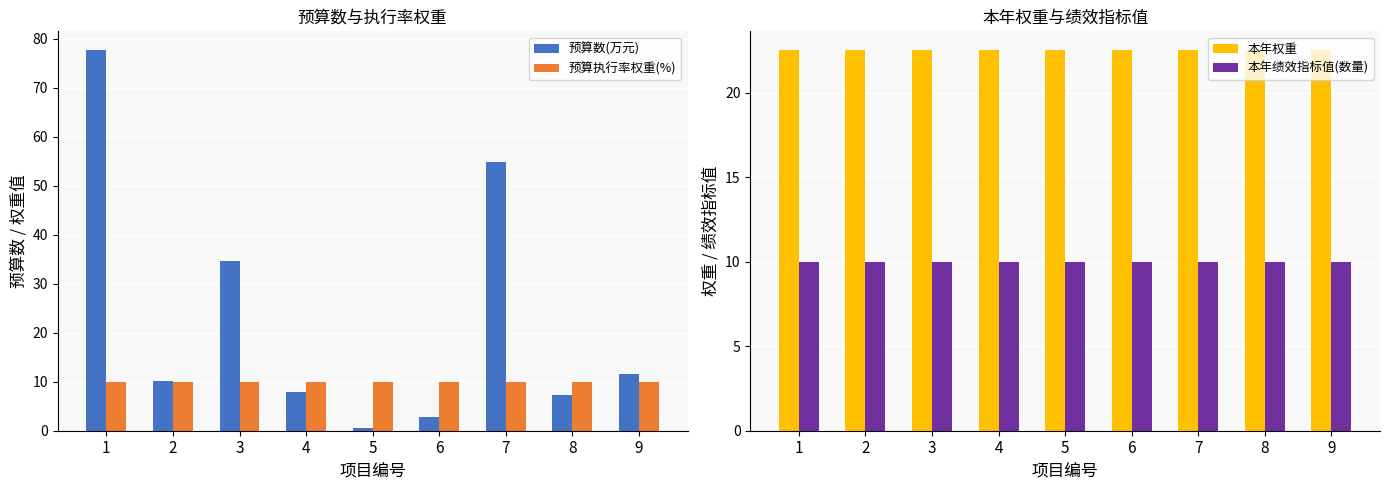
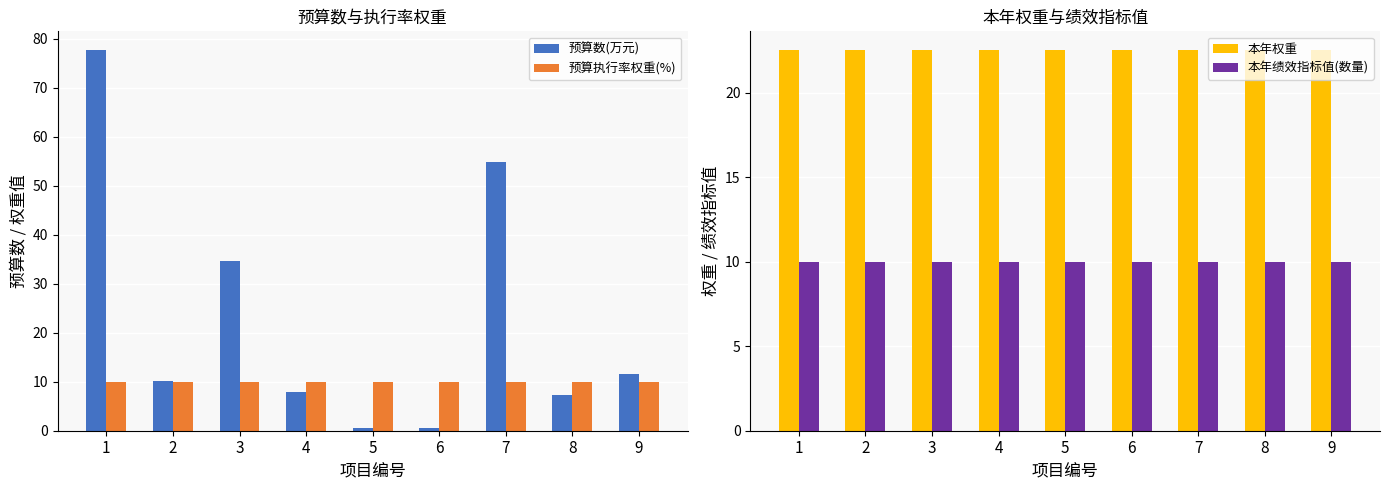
预算数与执行率权重, 预算数(万元), 6: 3 -> 1
